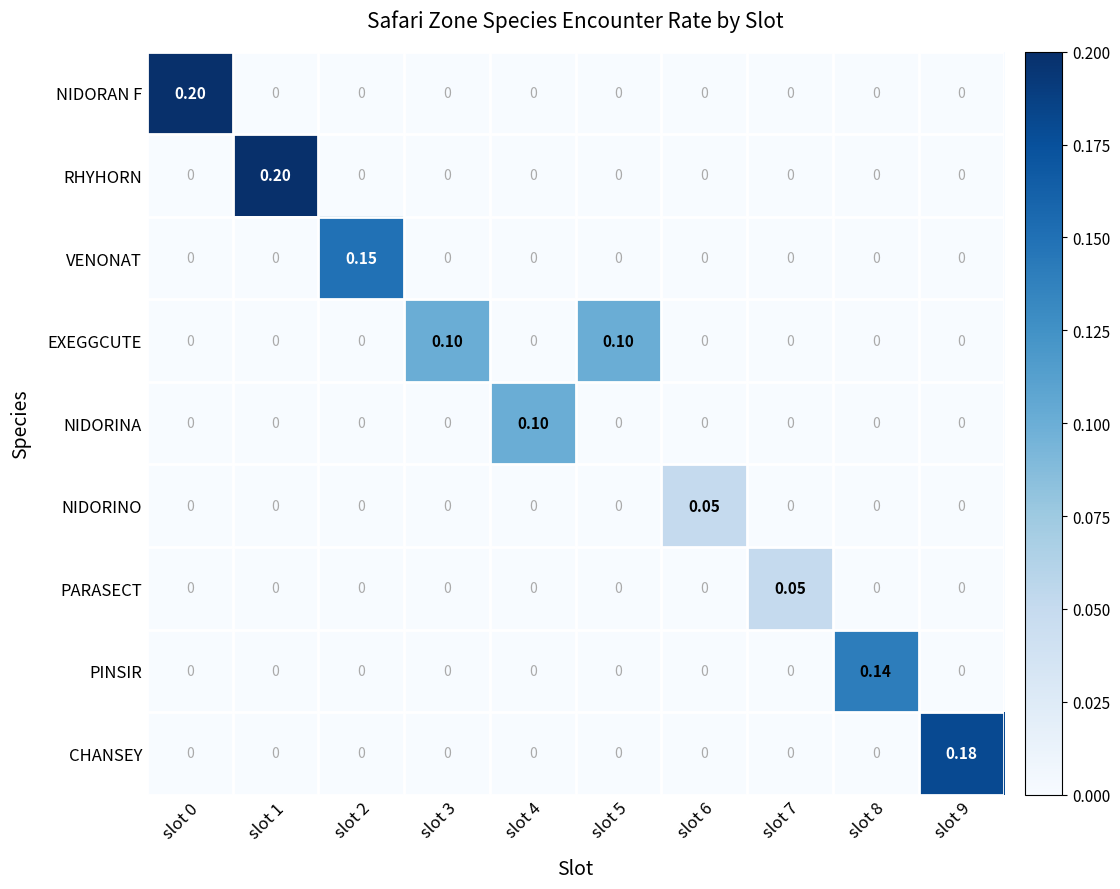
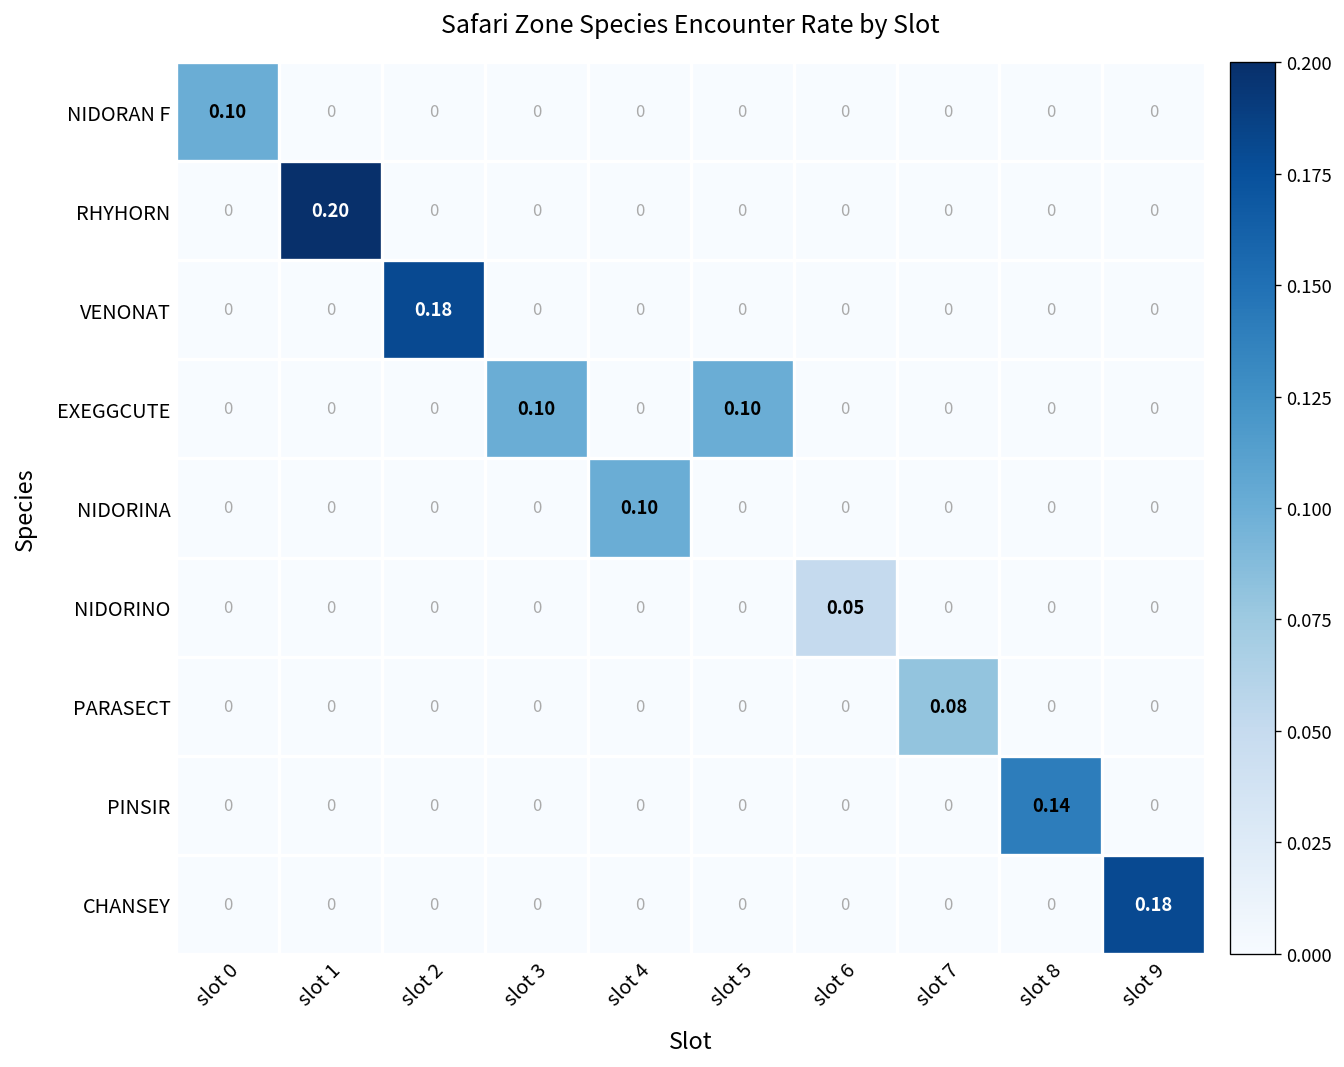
NIDORAN F, slot 0: 0.20 -> 0.10
VENONAT, slot 2: 0.15 -> 0.18
PARASECT, slot 7: 0.05 -> 0.08
